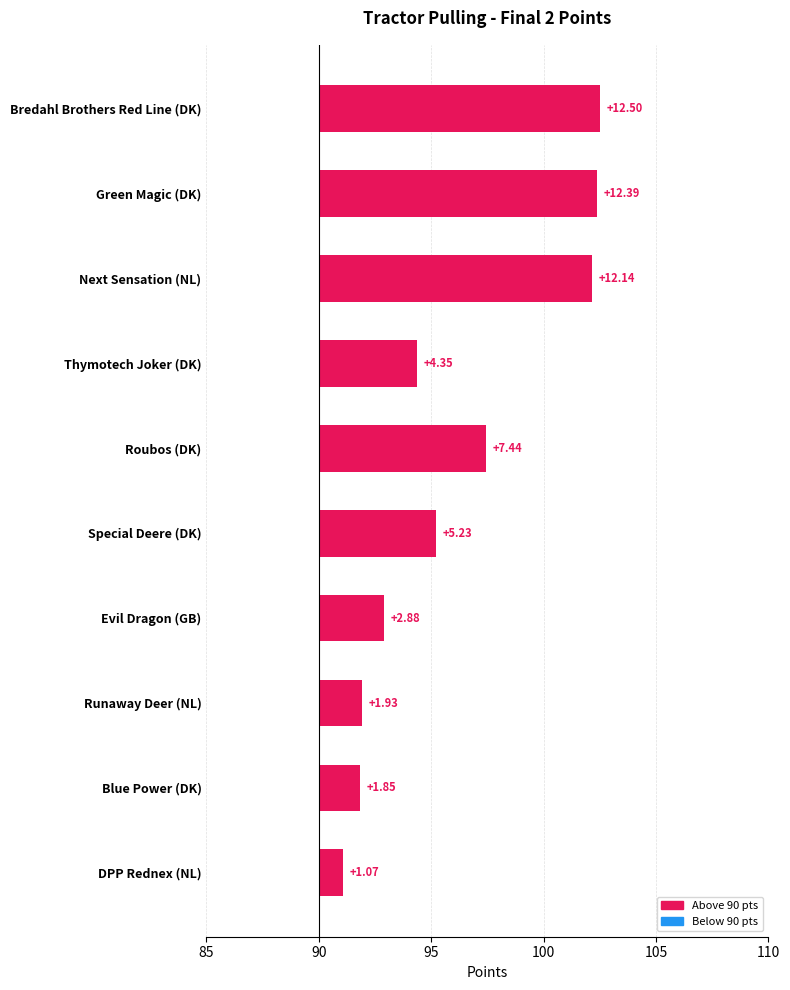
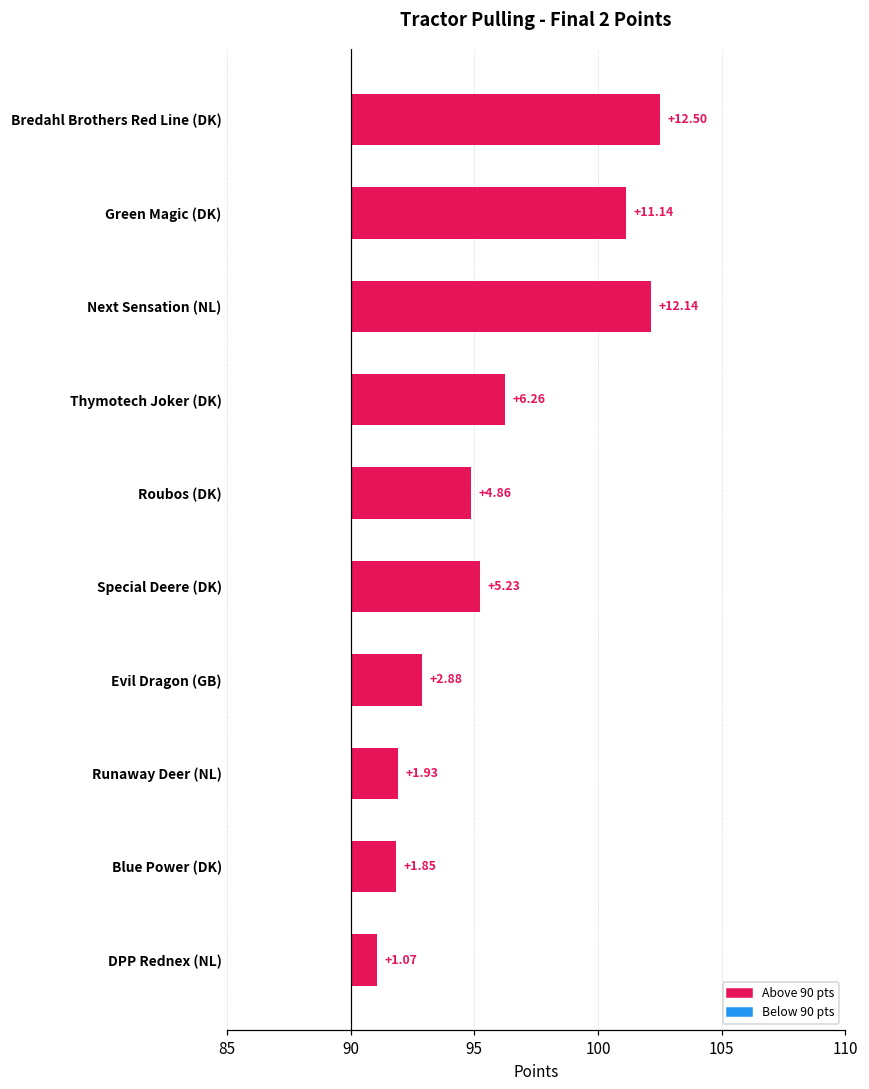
Green Magic (DK): +12.39 -> +11.14
Thymotech Joker (DK): +4.35 -> +6.26
Roubos (DK): +7.44 -> +4.86
